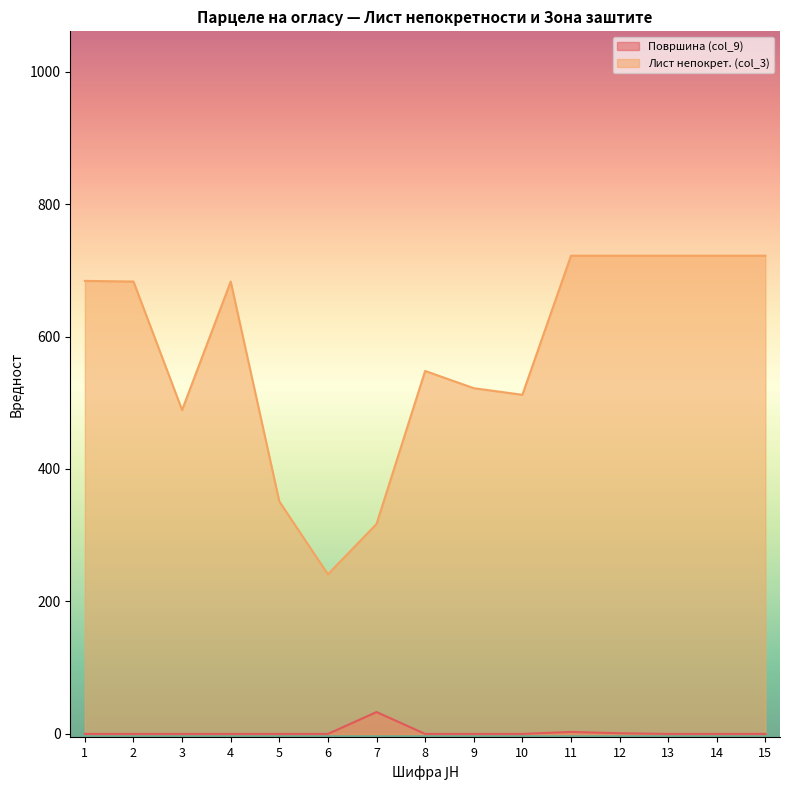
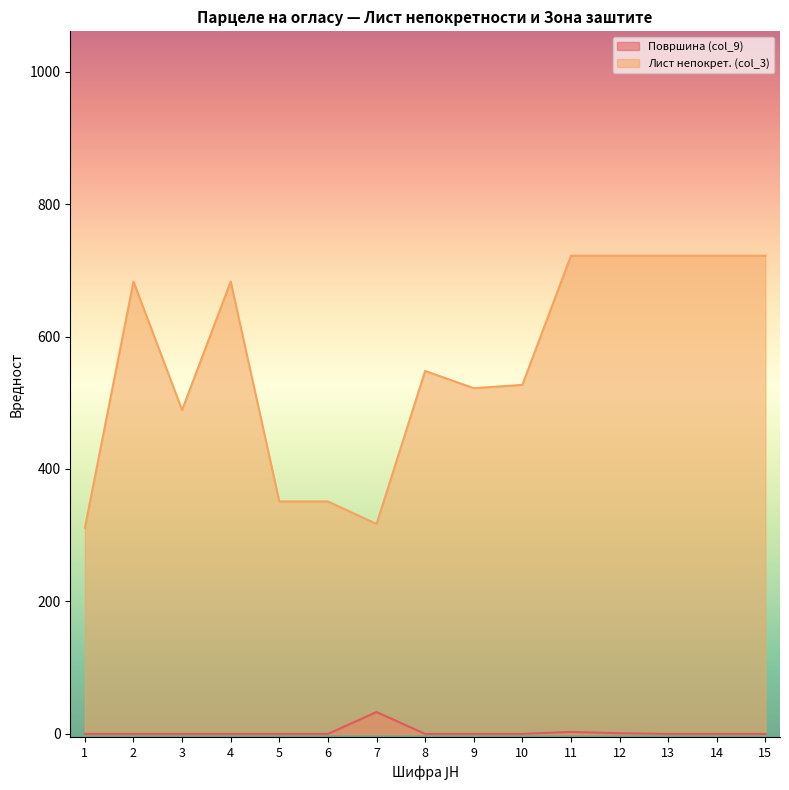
Лист непокрет. (col_3), 1: 680 -> 310
Лист непокрет. (col_3), 6: 240 -> 350
Лист непокрет. (col_3), 10: 510 -> 530
